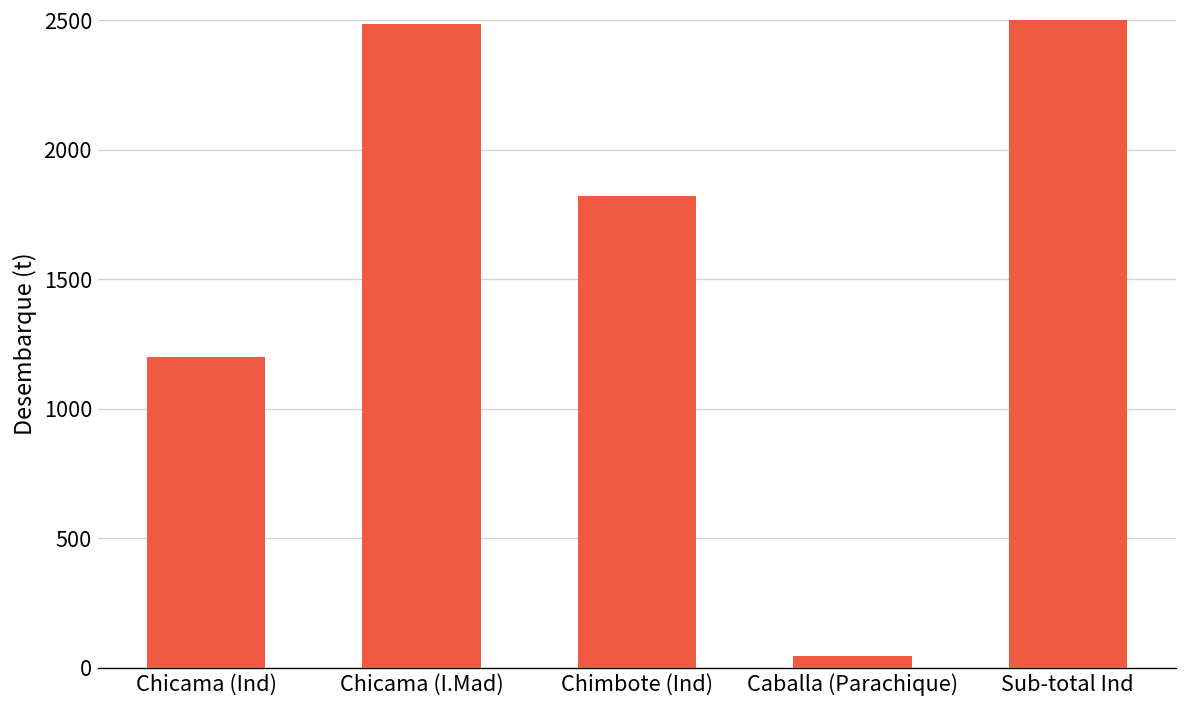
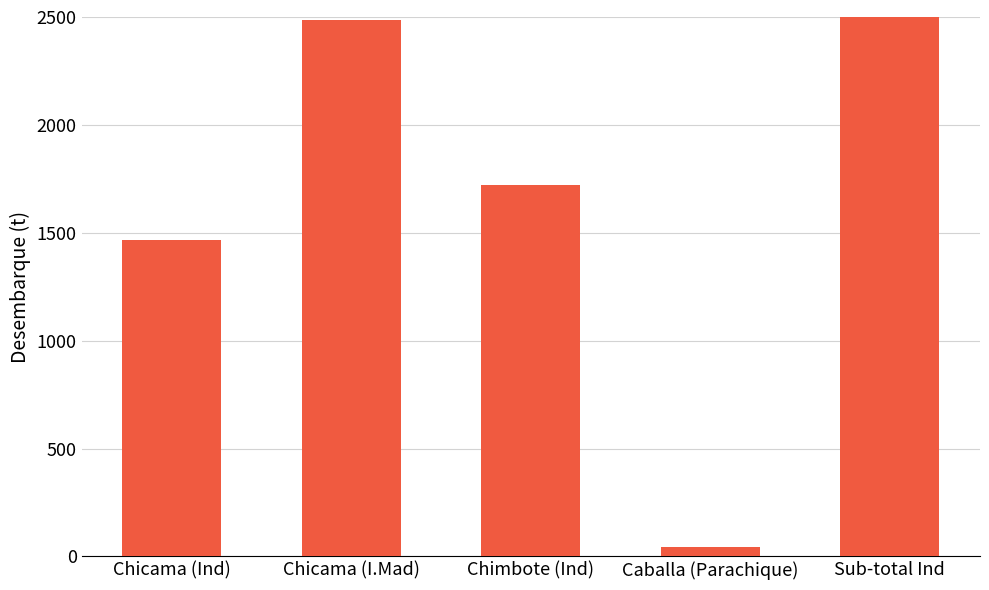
Chicama (Ind): 1200 -> 1470
Chimbote (Ind): 1820 -> 1720
